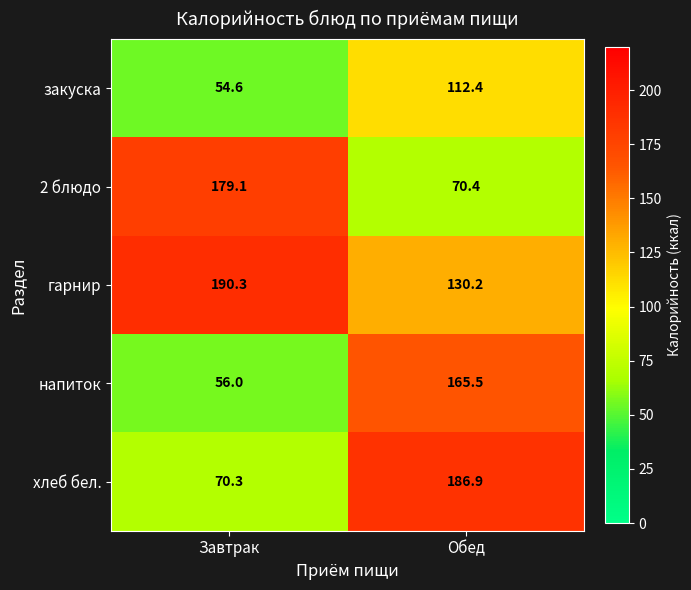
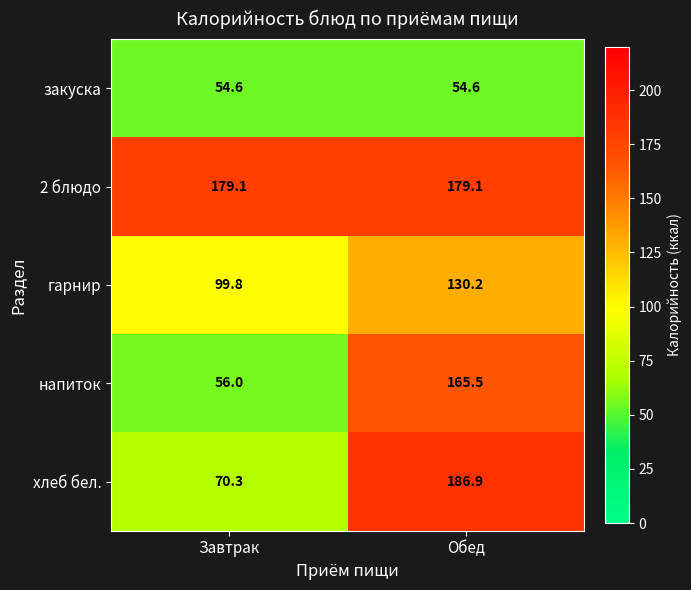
закуска, Обед: 112.4 -> 54.6
2 блюдо, Обед: 70.4 -> 179.1
гарнир, Завтрак: 190.3 -> 99.8
